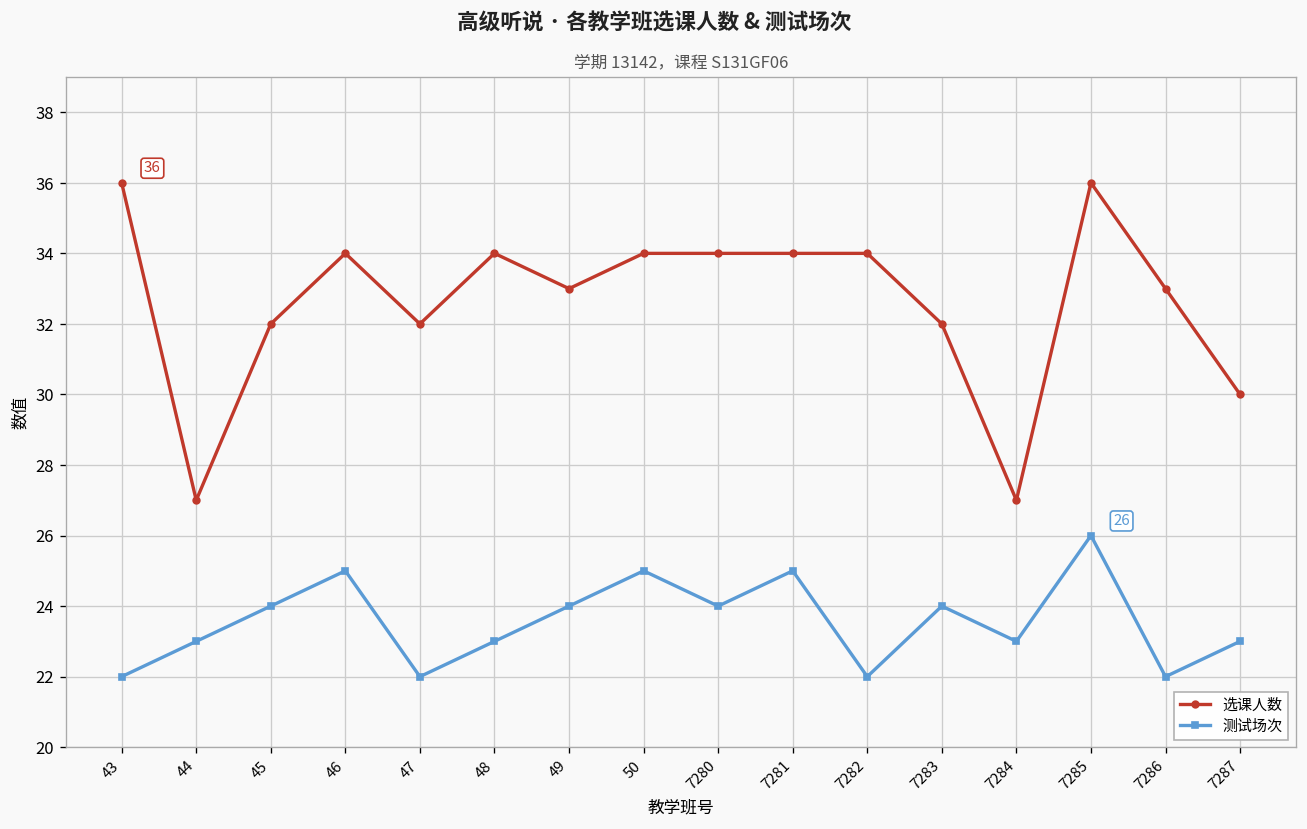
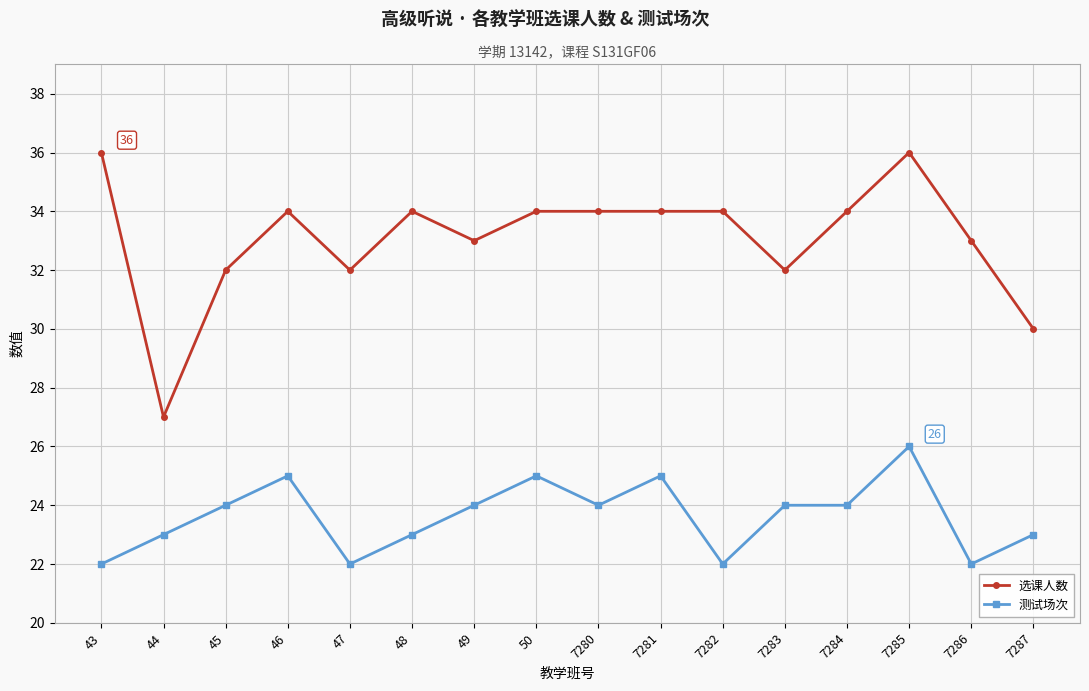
选课人数, 7284: 27 -> 34
测试场次, 7284: 23 -> 24
